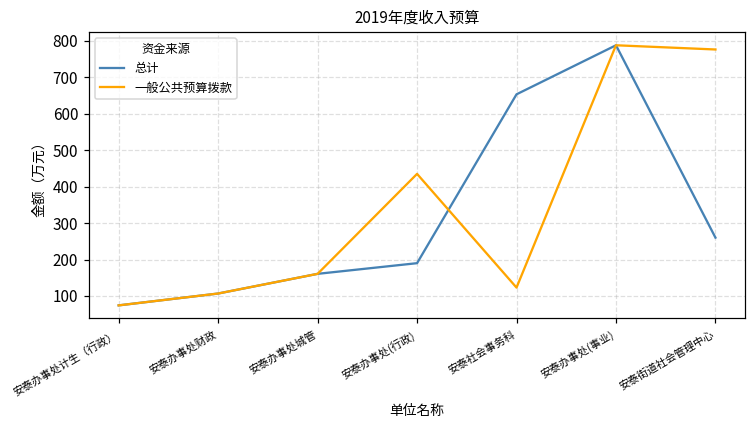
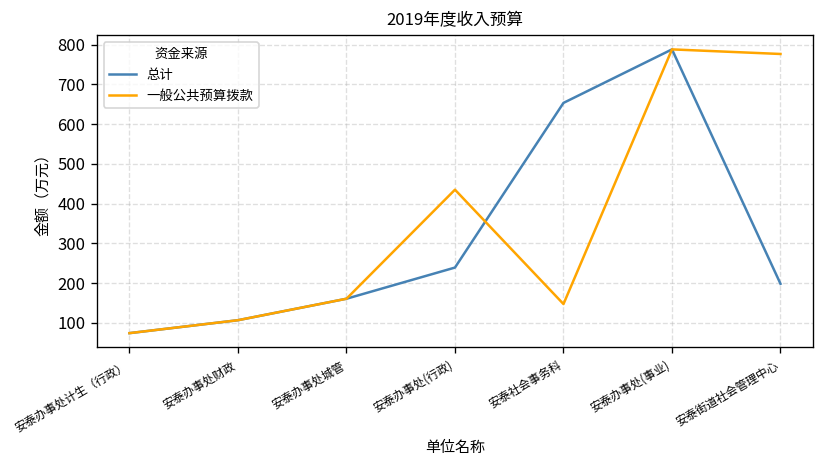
总计, 安泰办事处(行政): 190 -> 240
一般公共预算拨款, 安泰社会事务科: 120 -> 150
总计, 安泰街道社会管理中心: 260 -> 200
